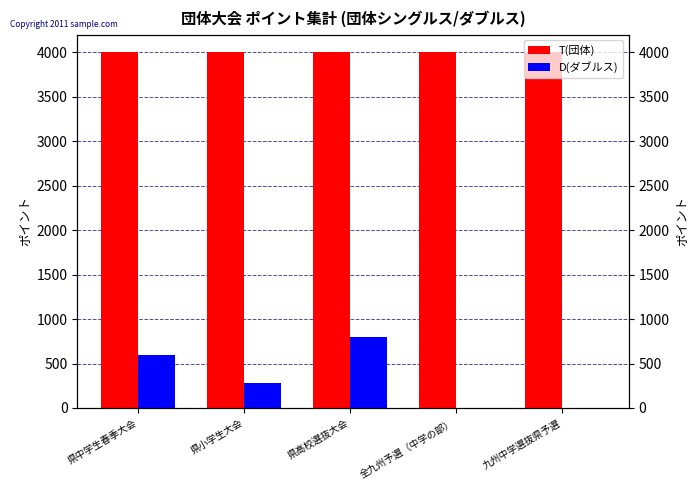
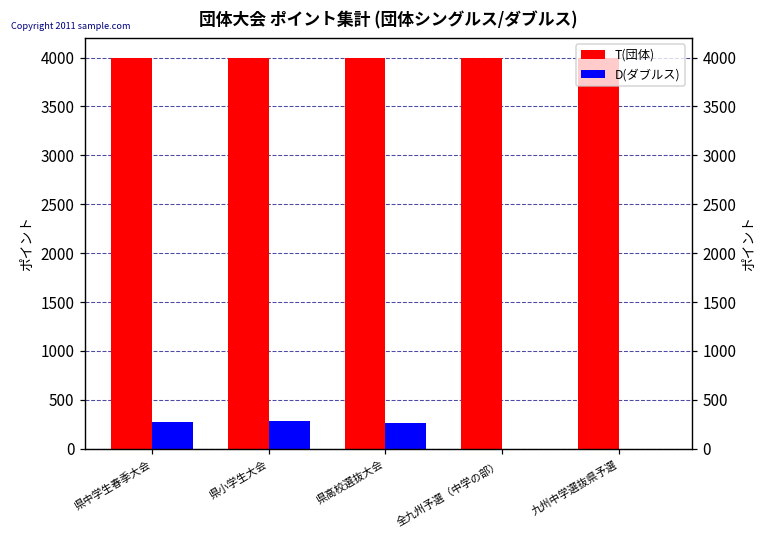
D(ダブルス), 県中学生春季大会: 600 -> 300
D(ダブルス), 県高校選抜大会: 800 -> 300
